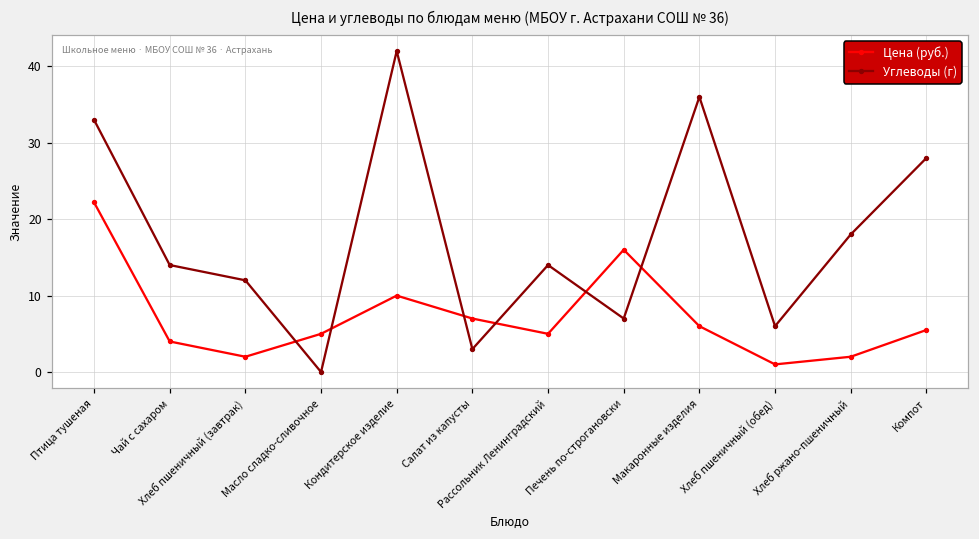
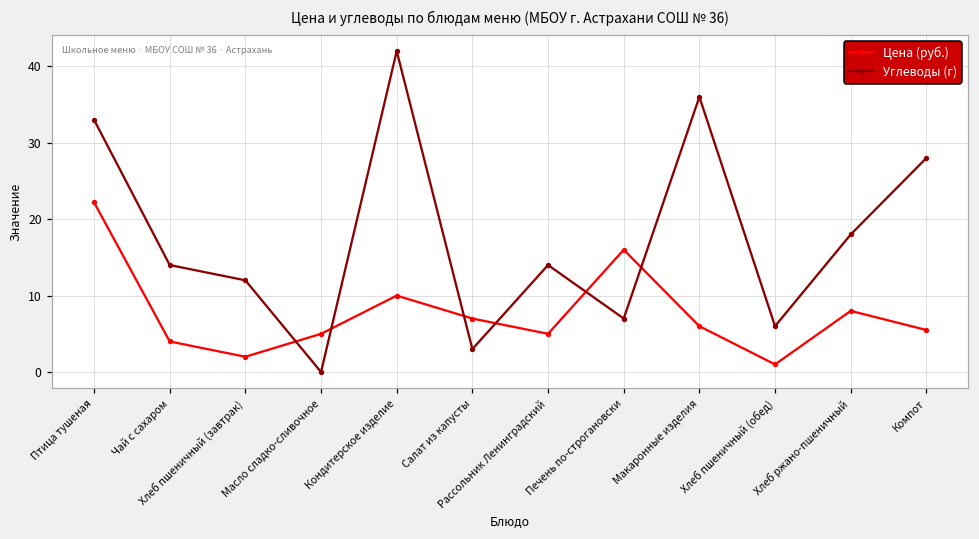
Цена (руб.), Хлеб ржано-пшеничный: 2 -> 8
